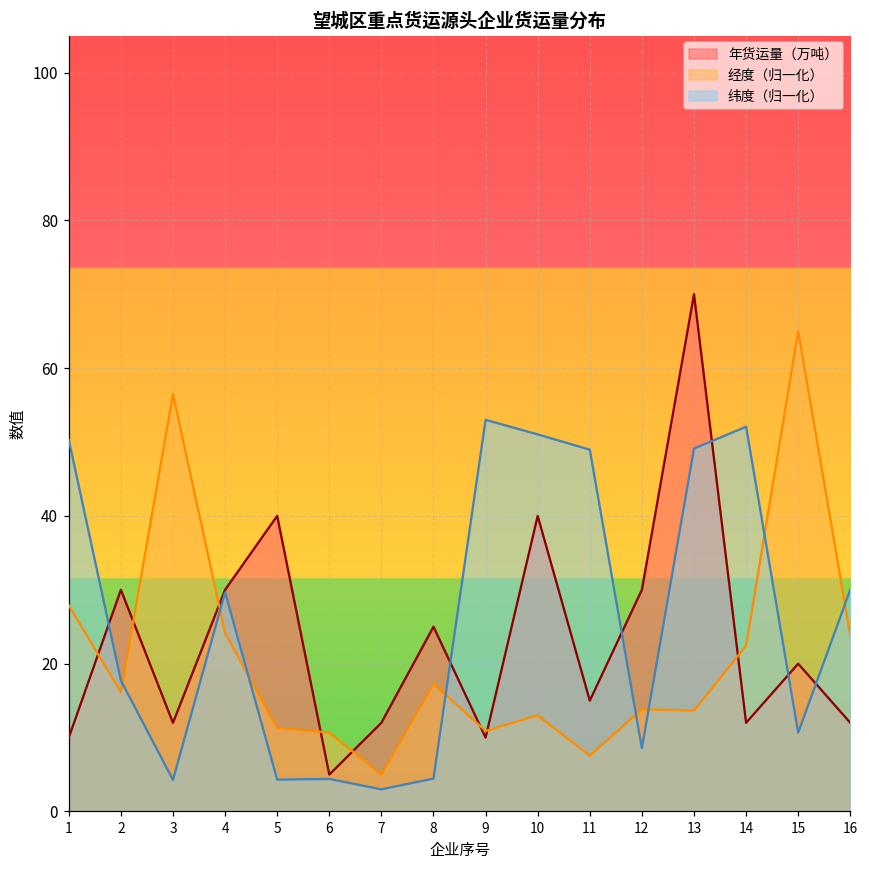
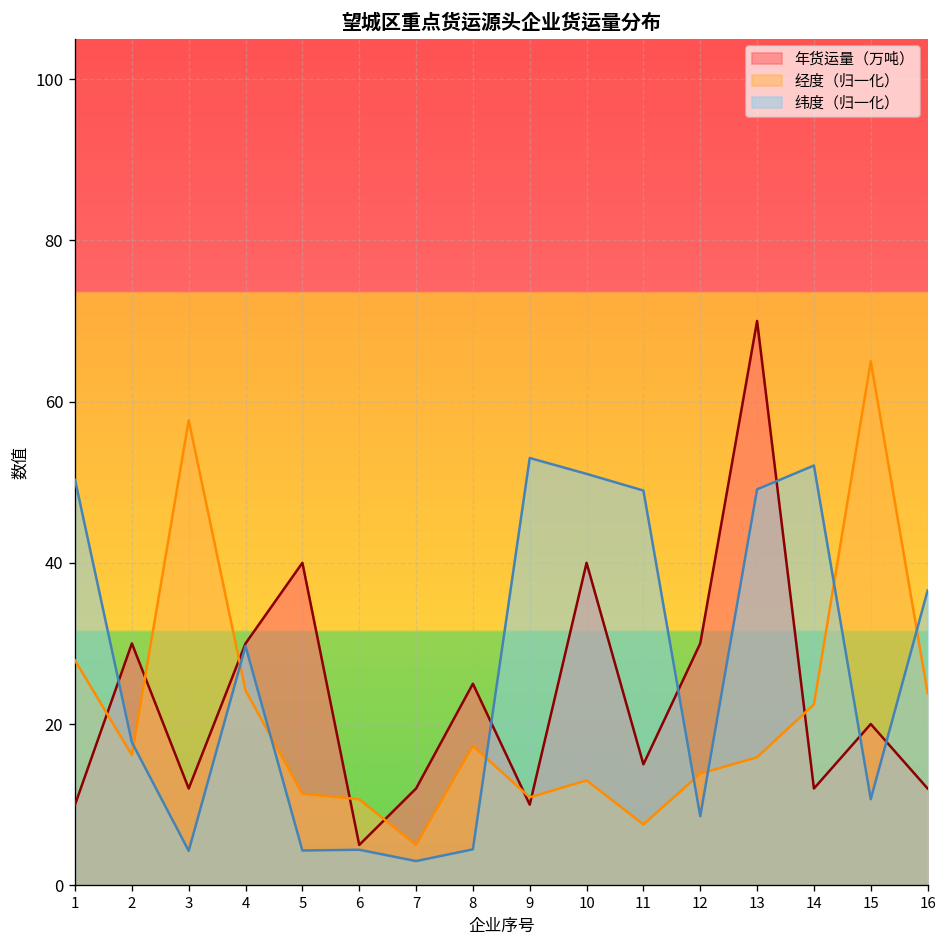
经度（归一化）, 3: 56 -> 58
经度（归一化）, 13: 14 -> 16
纬度（归一化）, 16: 30 -> 37
